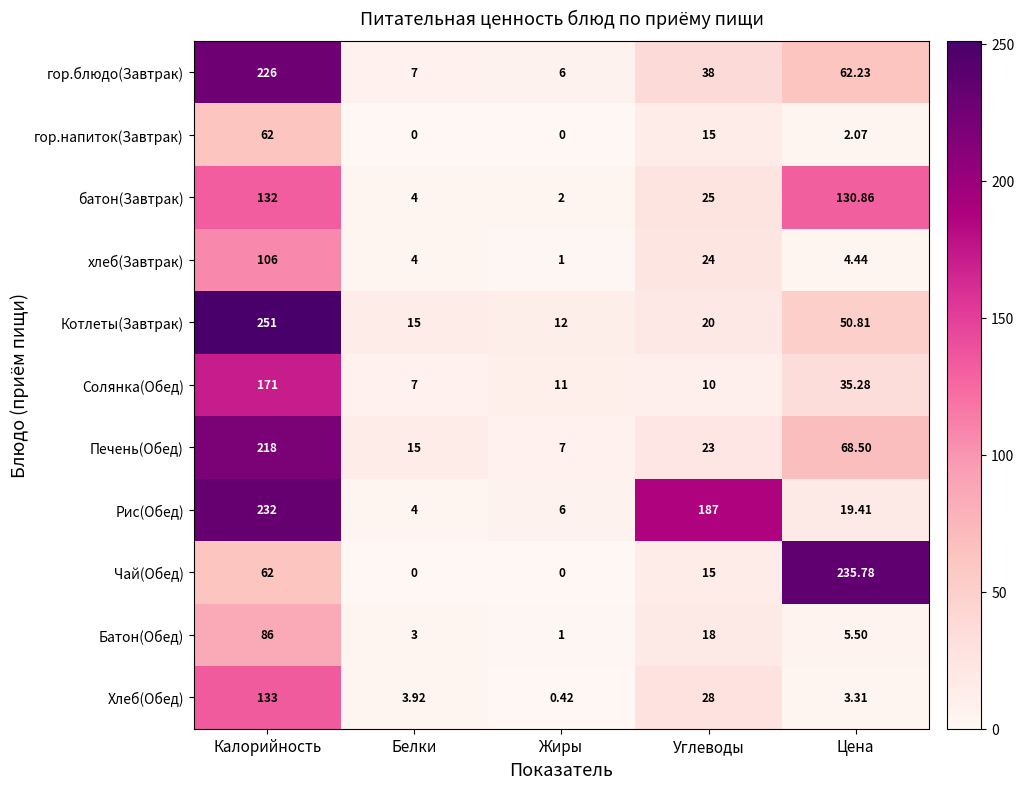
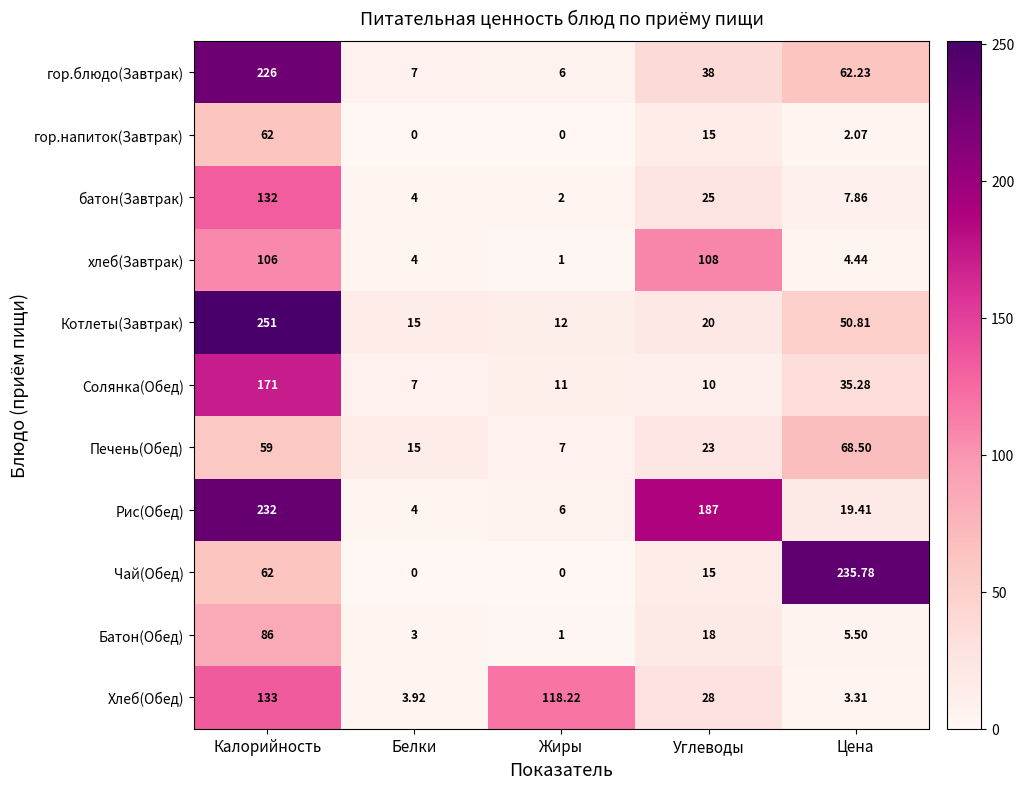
батон(Завтрак), Цена: 130.86 -> 7.86
хлеб(Завтрак), Углеводы: 24 -> 108
Печень(Обед), Калорийность: 218 -> 59
Хлеб(Обед), Жиры: 0.42 -> 118.22
